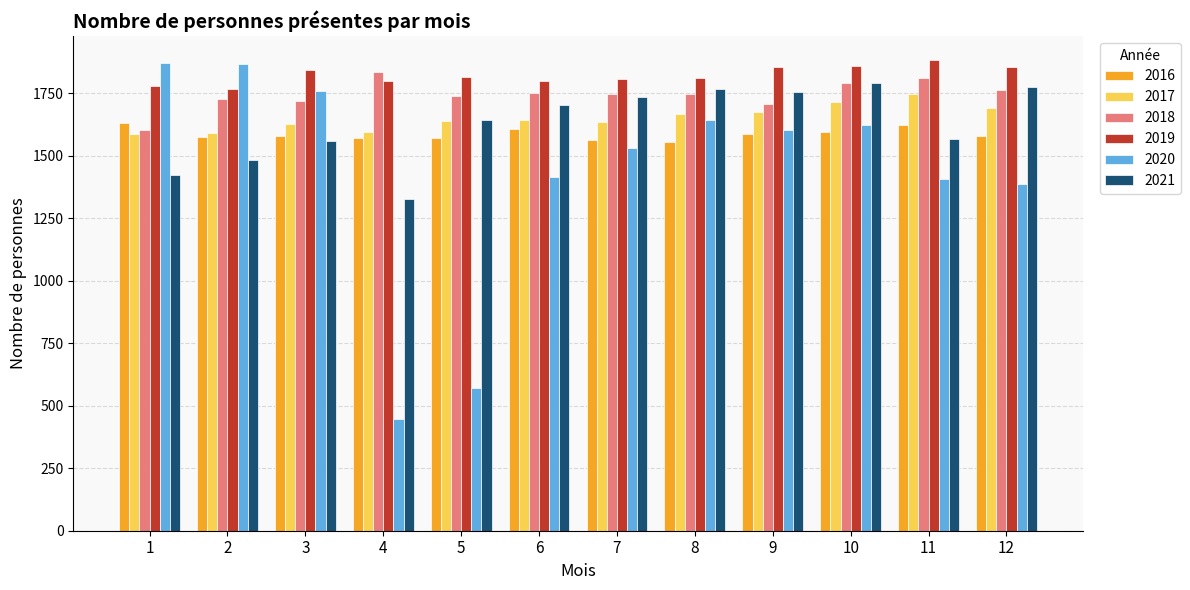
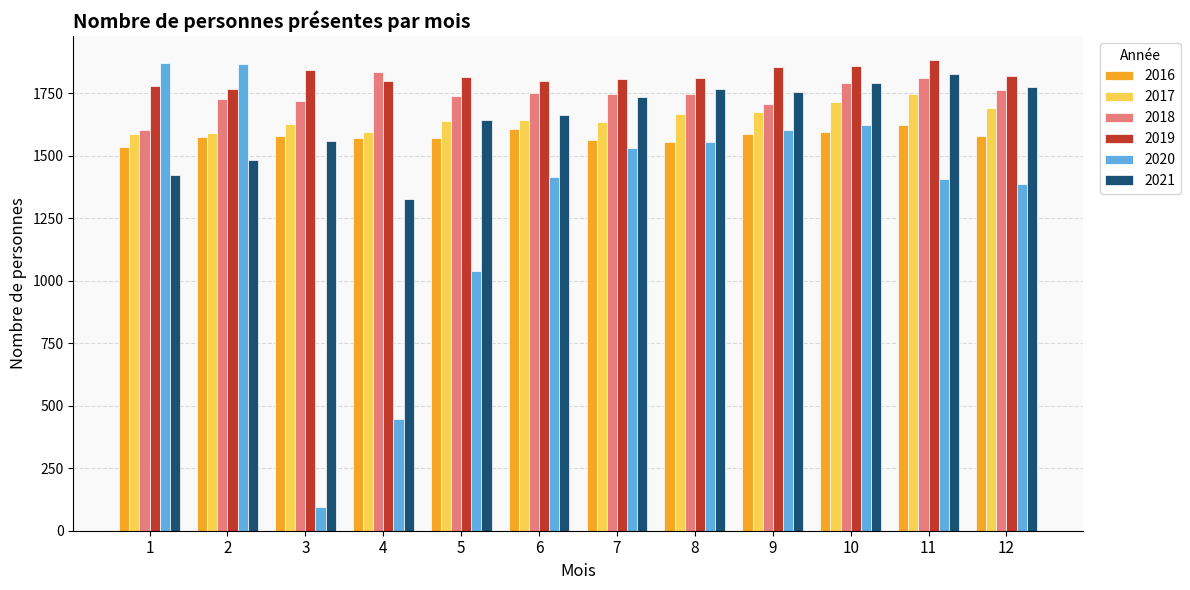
2016, 1: 1630 -> 1540
2020, 3: 1760 -> 100
2020, 5: 570 -> 1040
2021, 6: 1710 -> 1660
2020, 8: 1640 -> 1550
2021, 11: 1570 -> 1830
2019, 12: 1850 -> 1820
